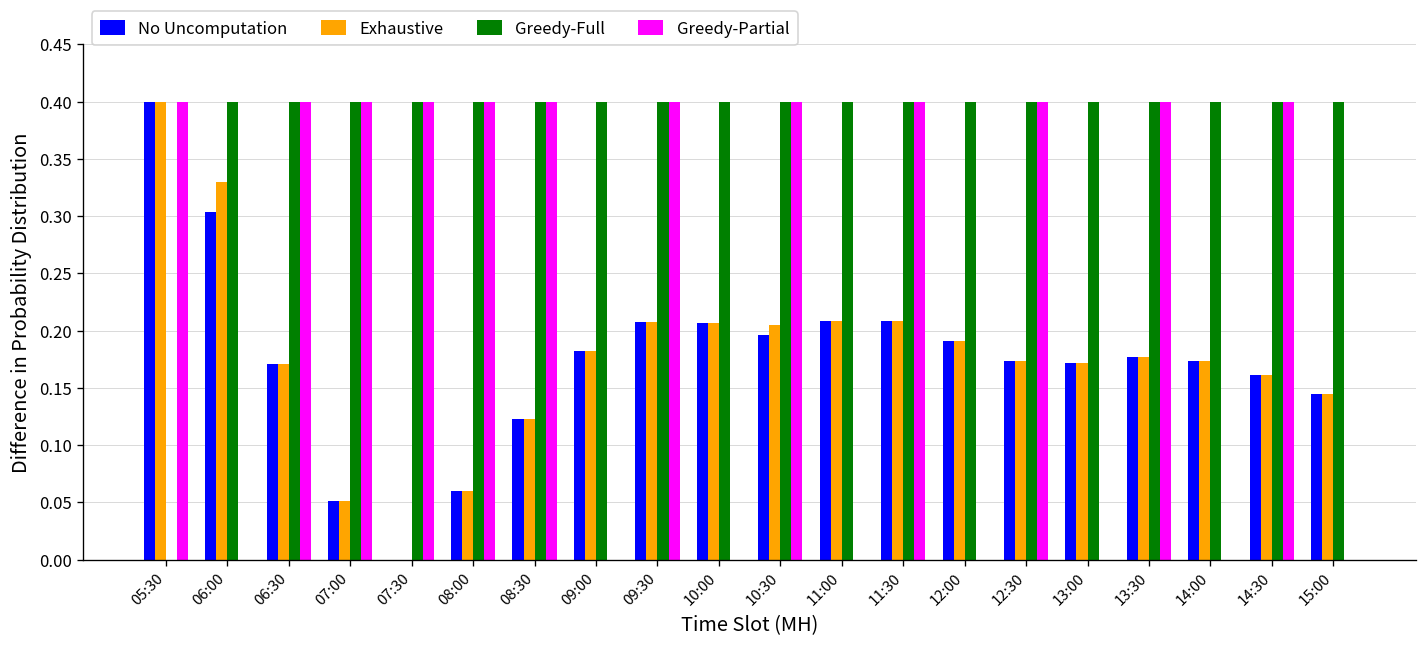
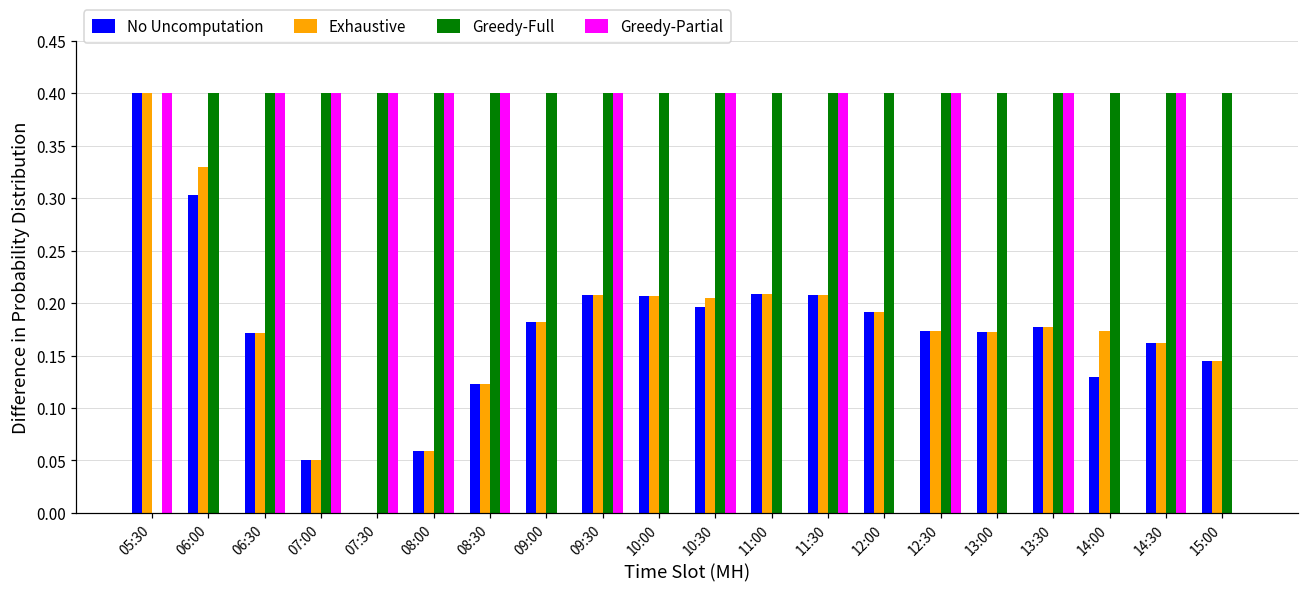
No Uncomputation, 14:00: 0.17 -> 0.13
